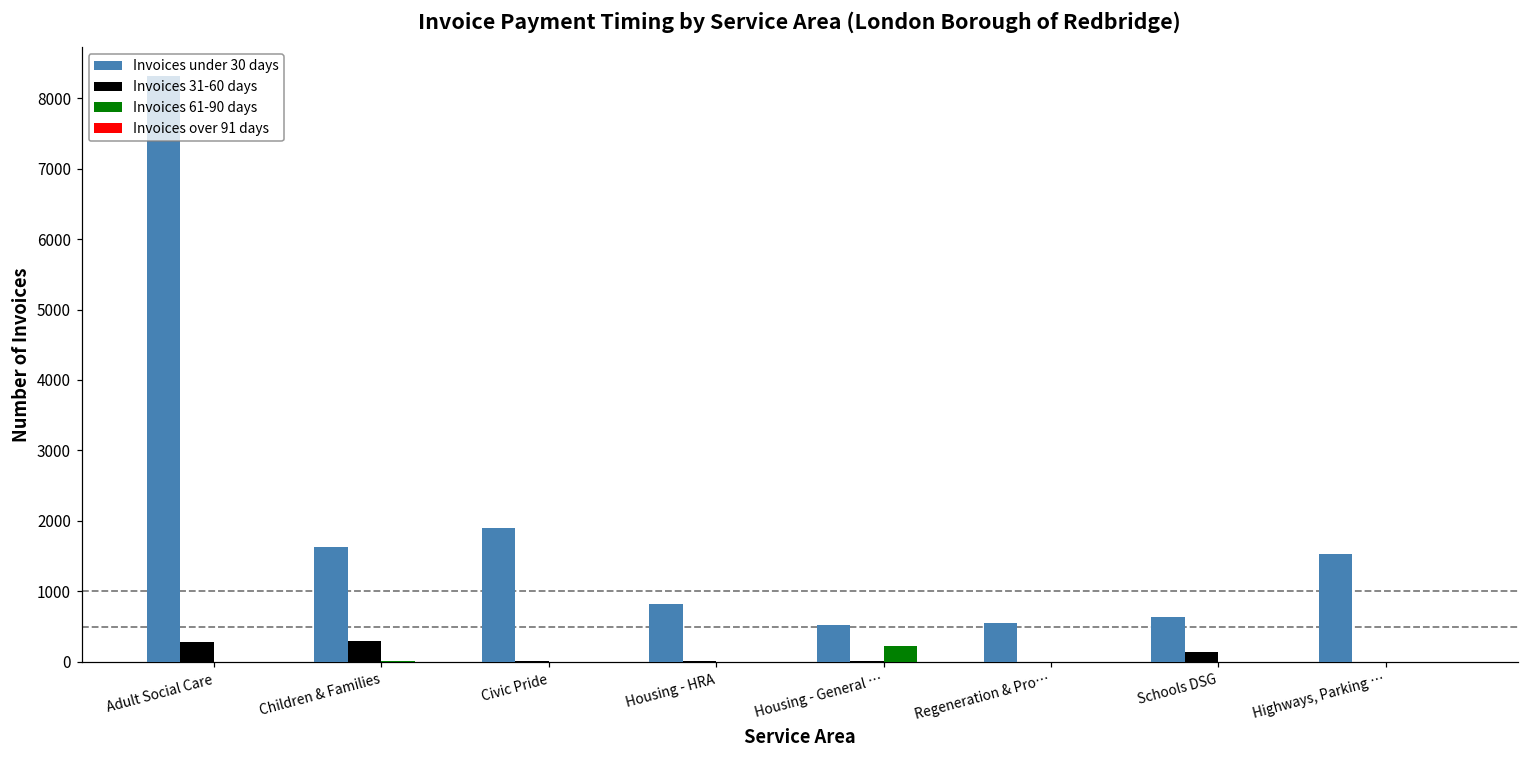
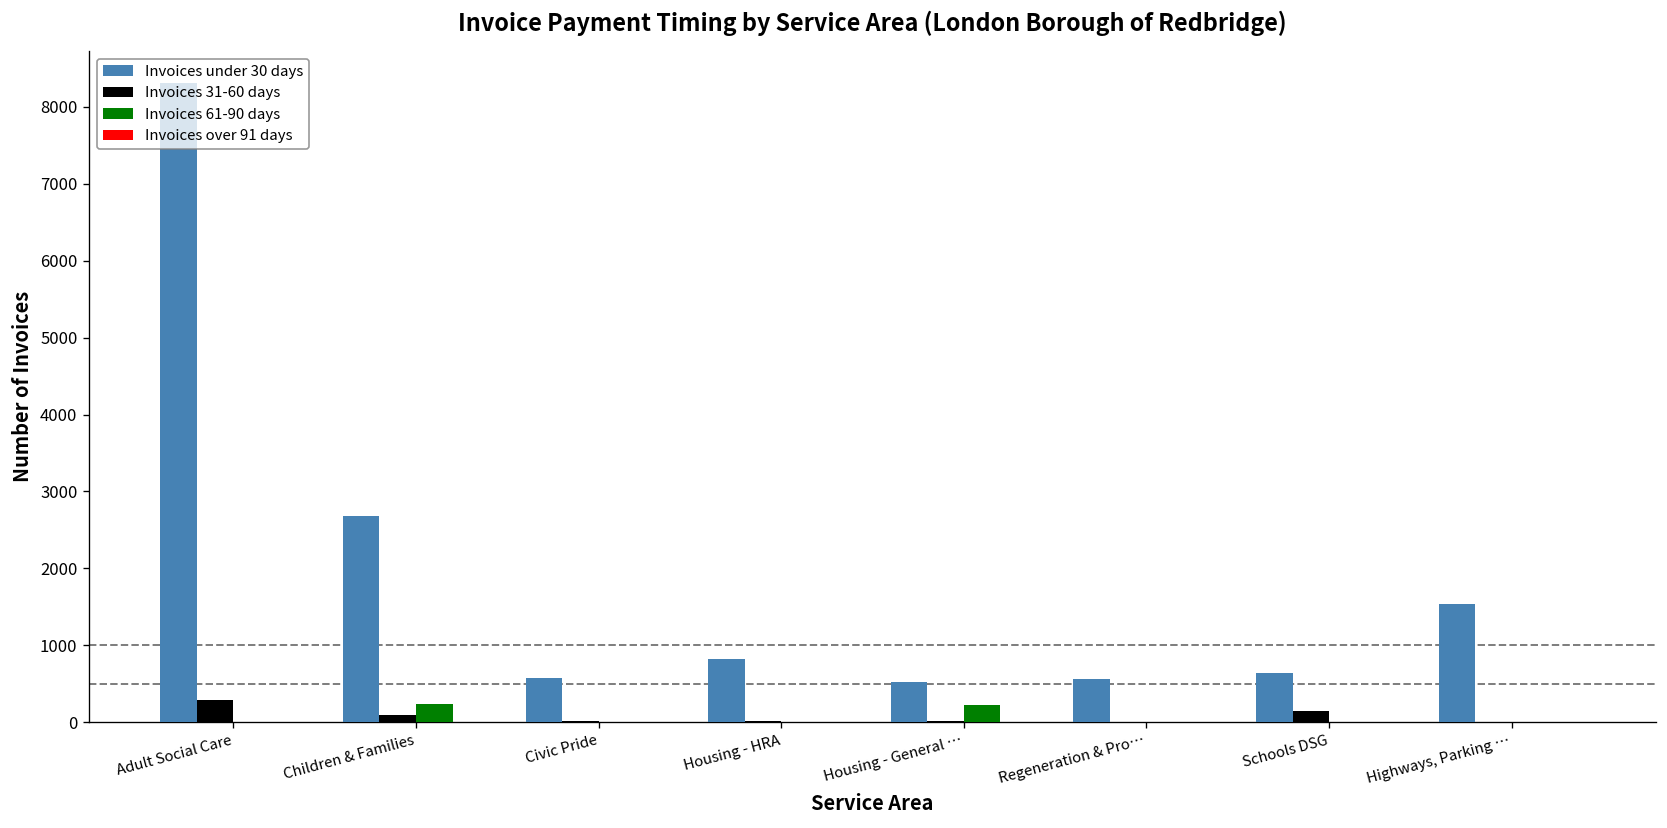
Invoices under 30 days, Children & Families: 1600 -> 2700
Invoices 31-60 days, Children & Families: 300 -> 100
Invoices 61-90 days, Children & Families: 0 -> 200
Invoices under 30 days, Civic Pride: 1900 -> 600
